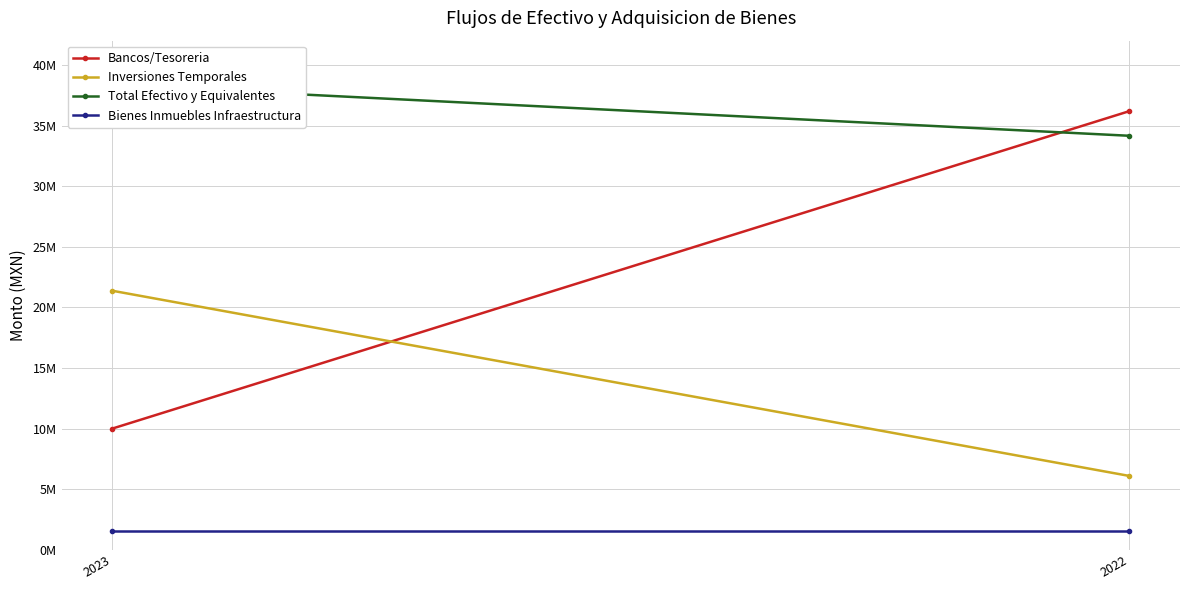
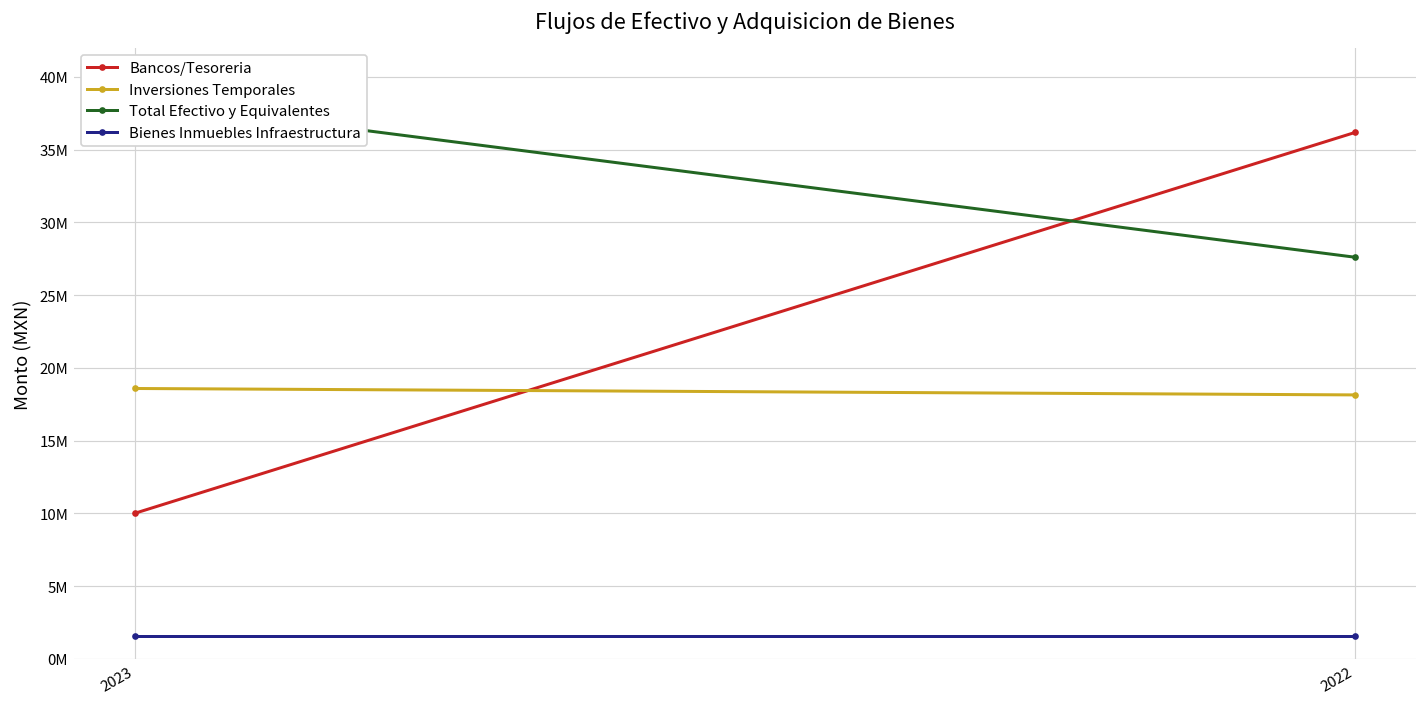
Inversiones Temporales, 2023: 21400000 -> 18600000
Inversiones Temporales, 2022: 6100000 -> 18100000
Total Efectivo y Equivalentes, 2022: 34200000 -> 27600000
